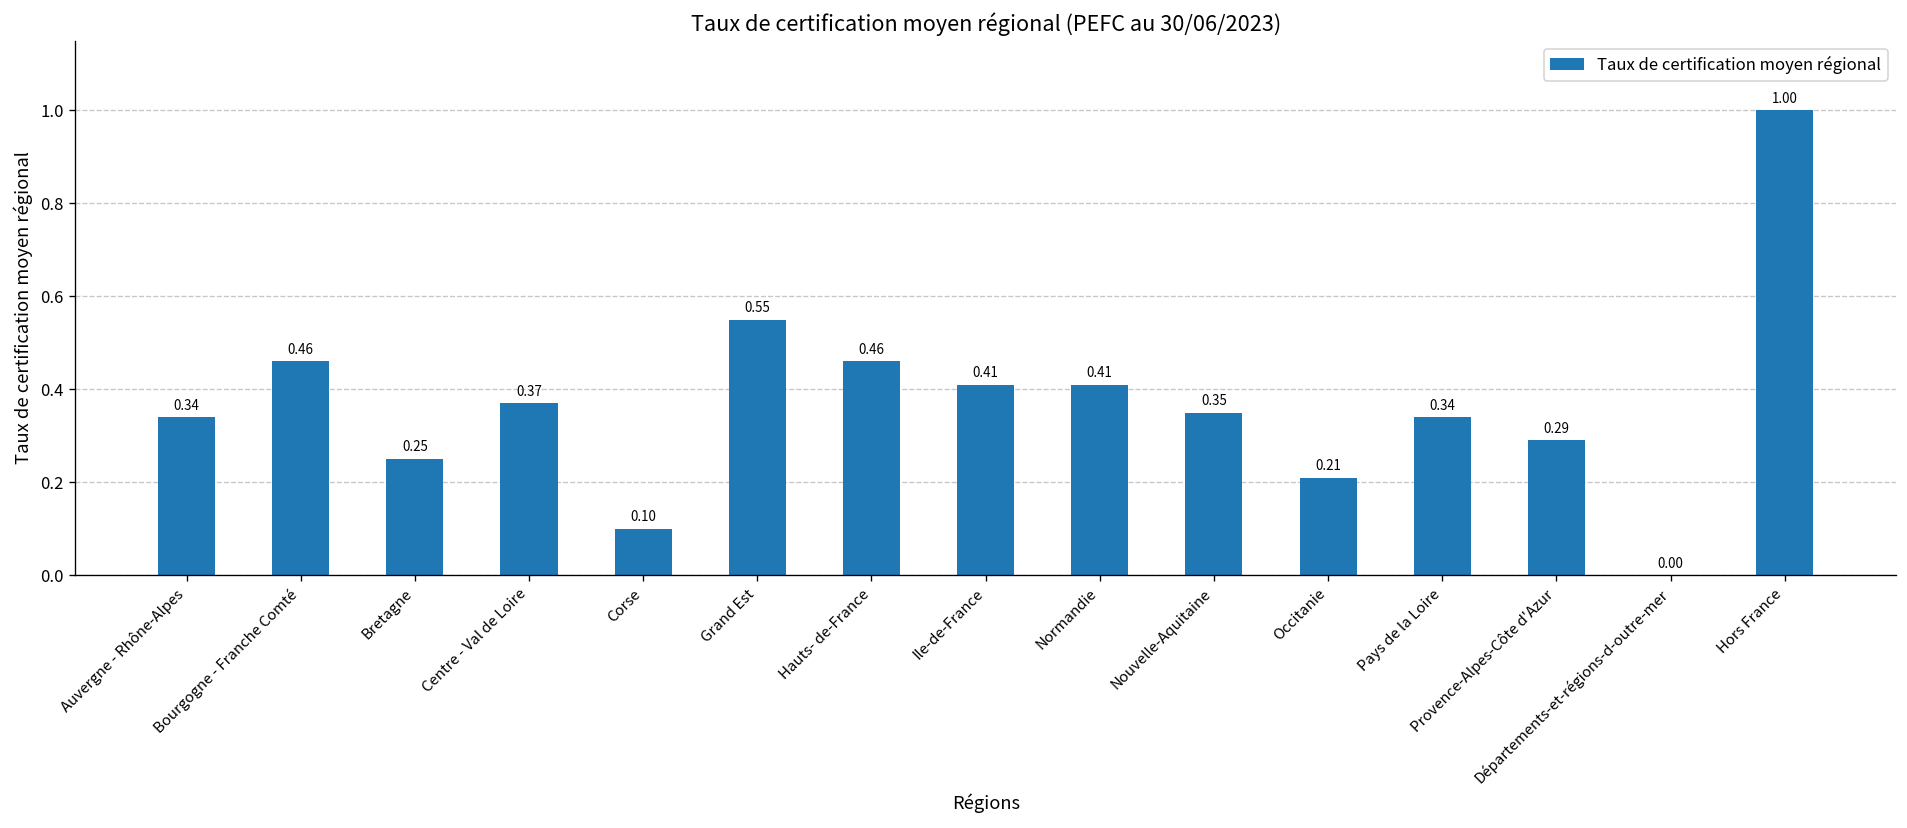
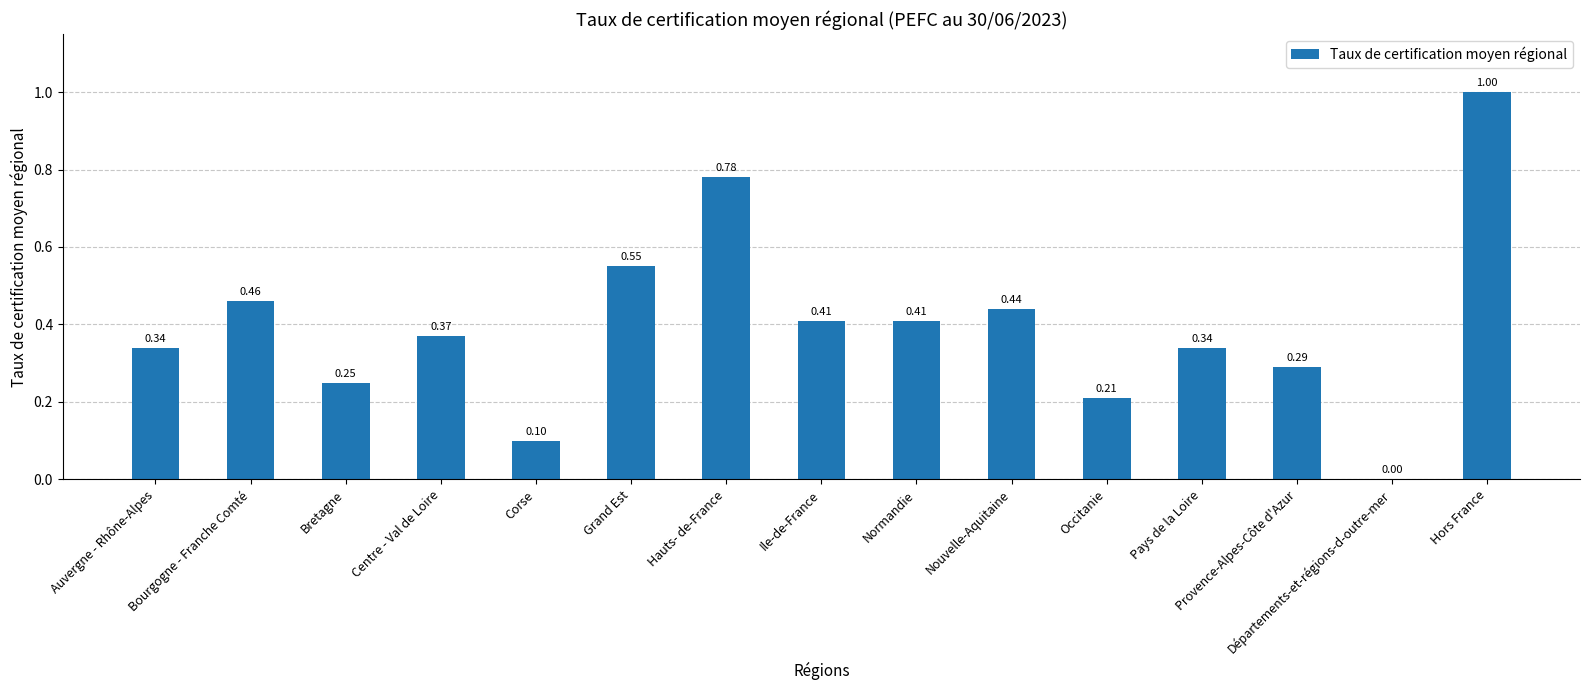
Hauts- de-France: 0.46 -> 0.78
Nouvelle-Aquitaine: 0.35 -> 0.44
